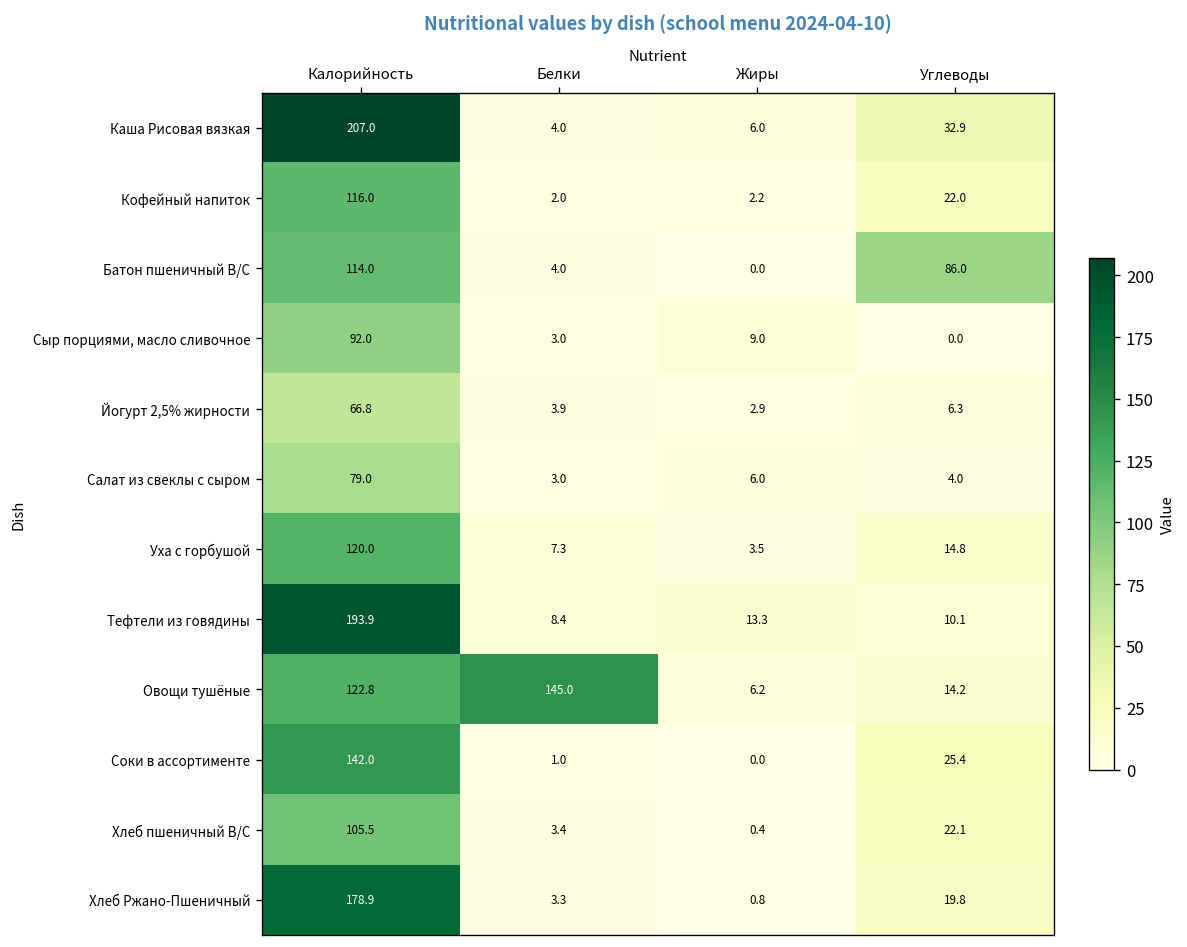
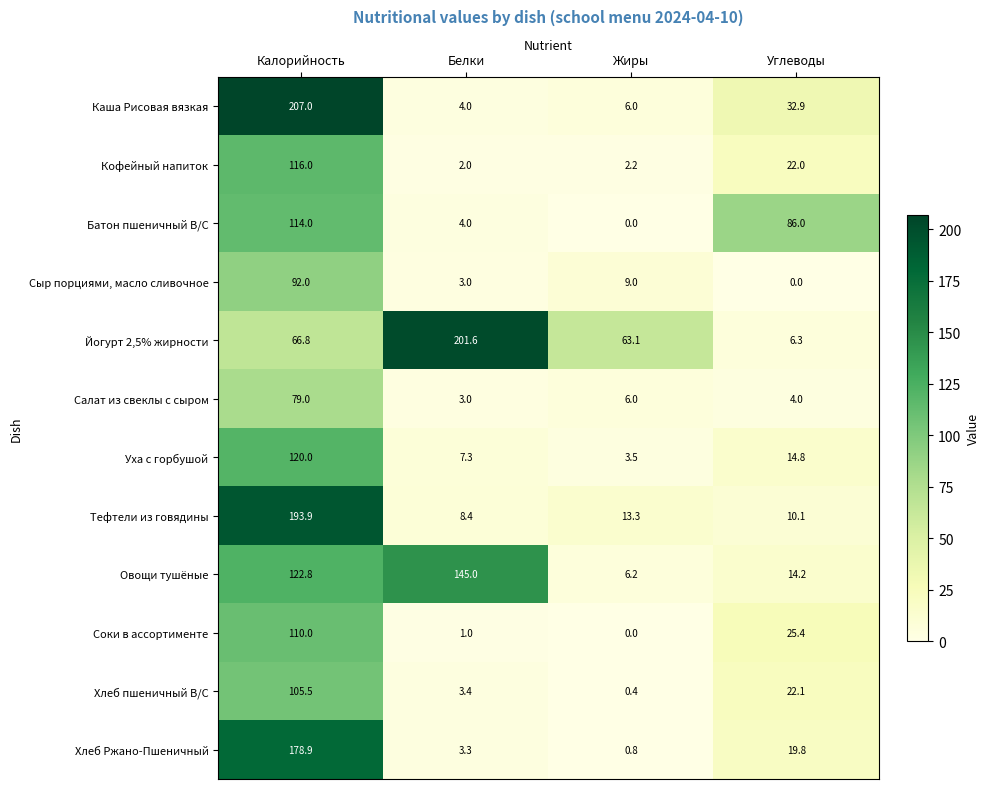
Йогурт 2,5% жирности, Белки: 3.9 -> 201.6
Йогурт 2,5% жирности, Жиры: 2.9 -> 63.1
Соки в ассортименте, Калорийность: 142.0 -> 110.0
